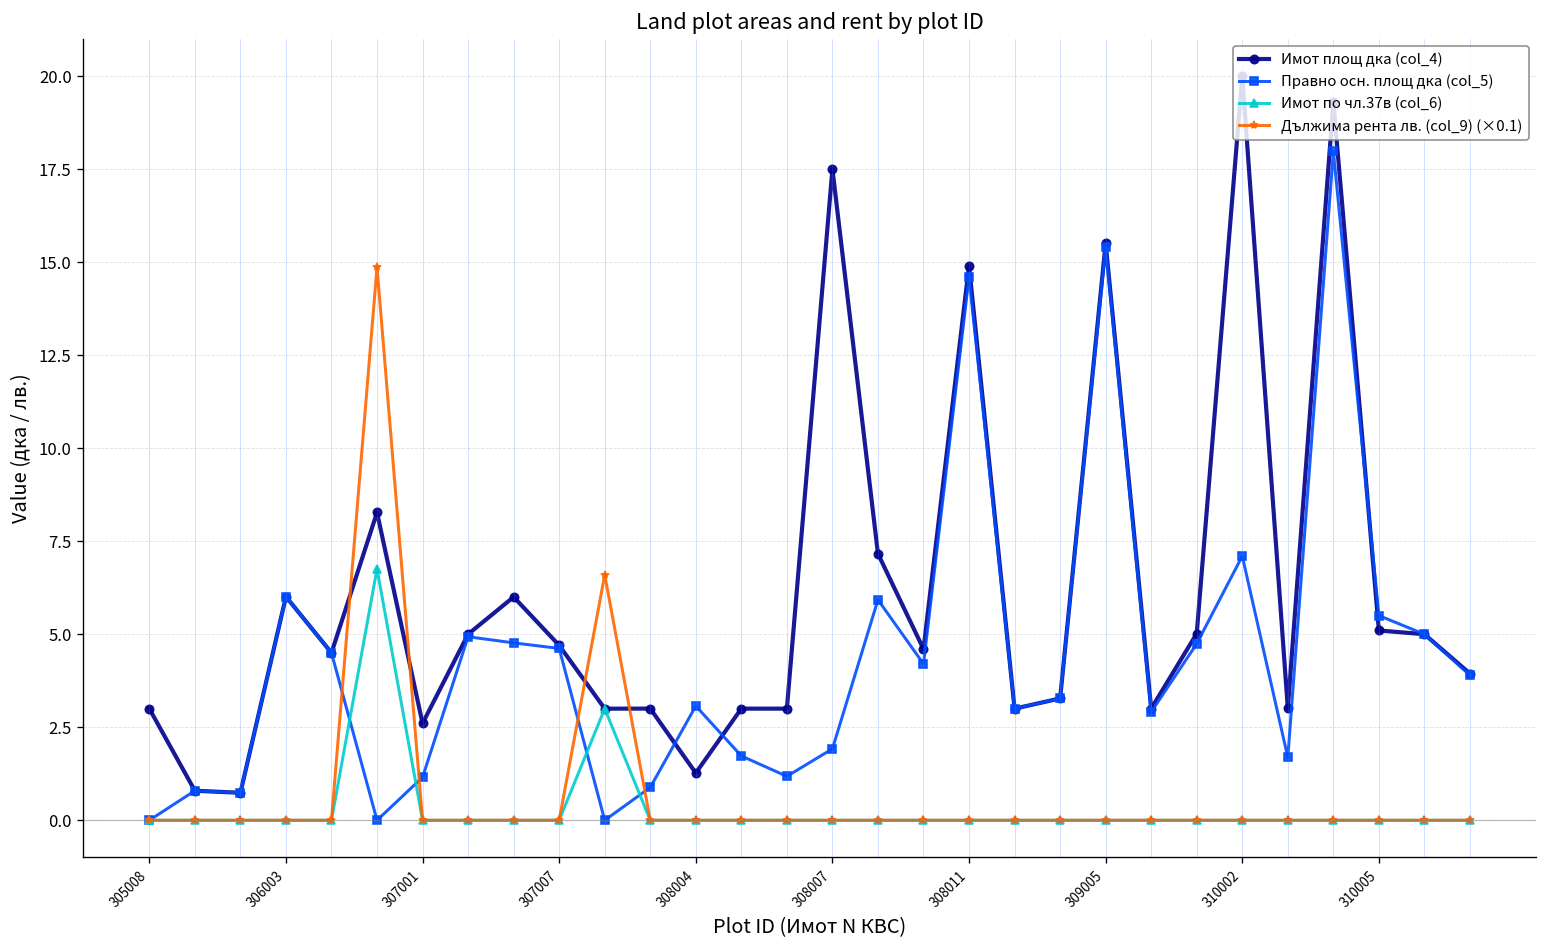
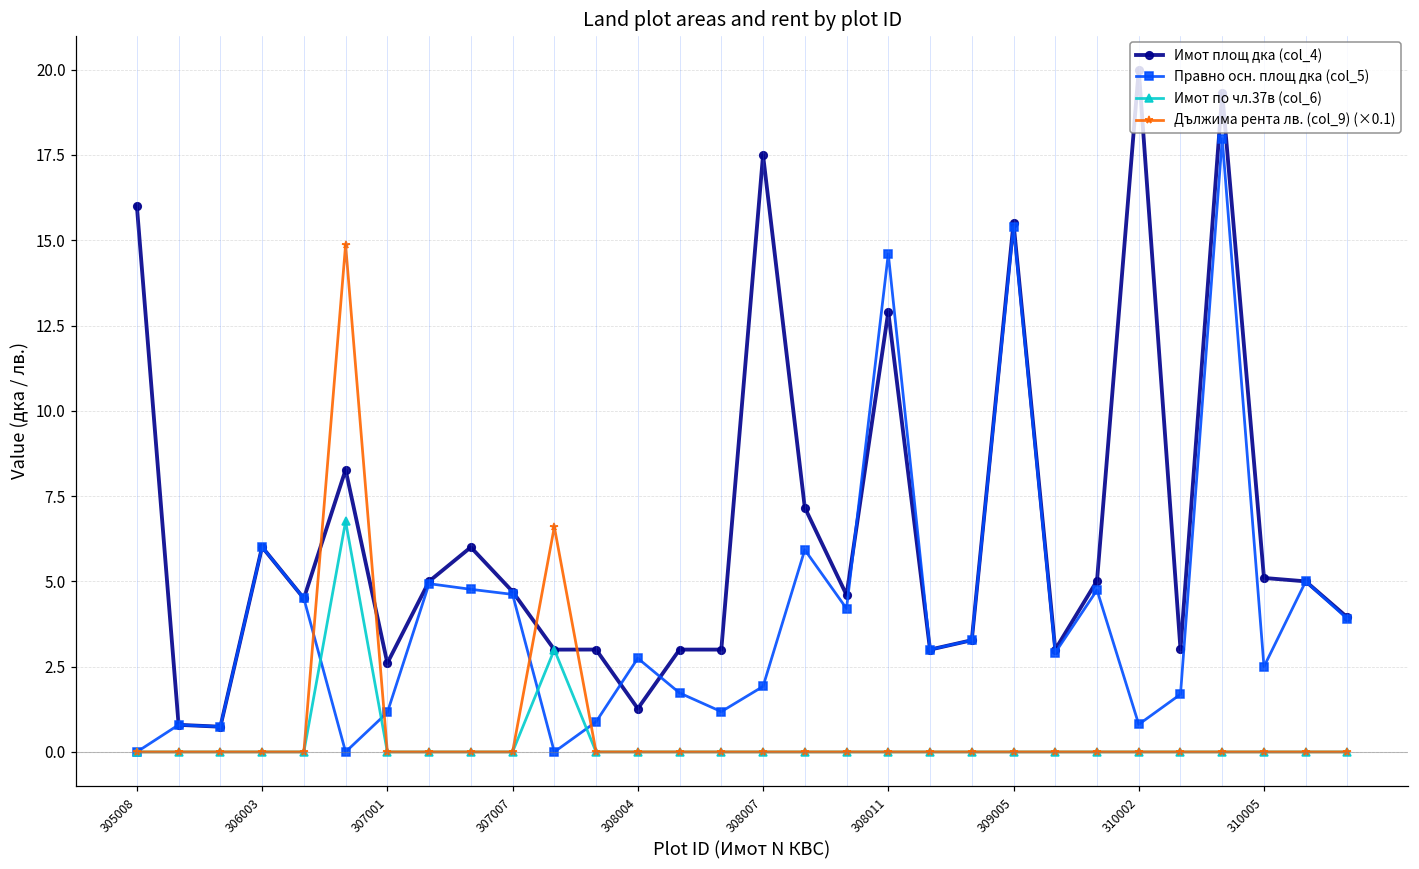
Имот площ дка (col_4), 305008: 3 -> 16
Правно осн. площ дка (col_5), 308004: 3.1 -> 2.7
Имот площ дка (col_4), 308011: 14.9 -> 12.9
Правно осн. площ дка (col_5), 310002: 7.1 -> 0.8
Правно осн. площ дка (col_5), 310005: 5.5 -> 2.5
